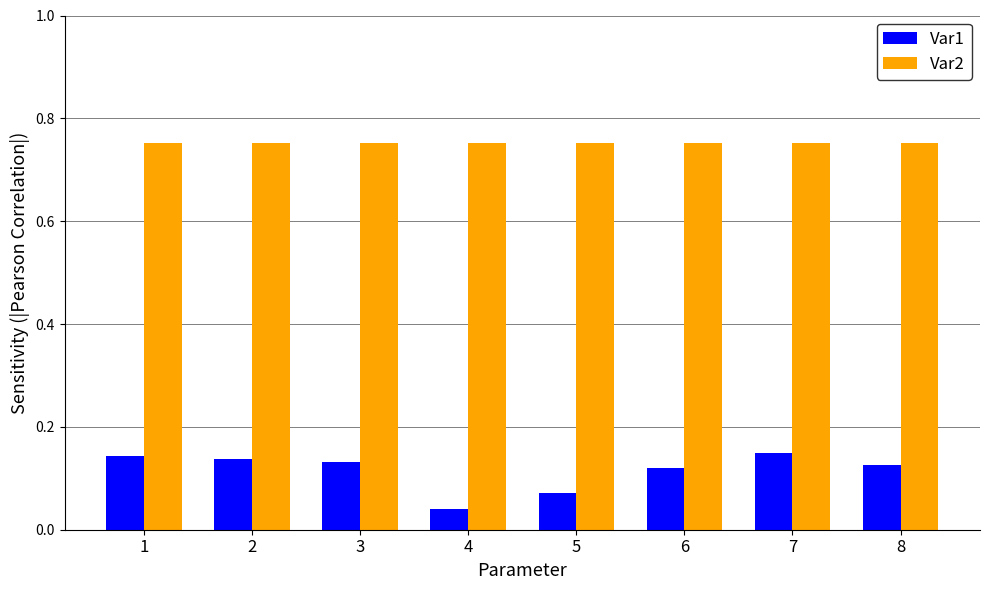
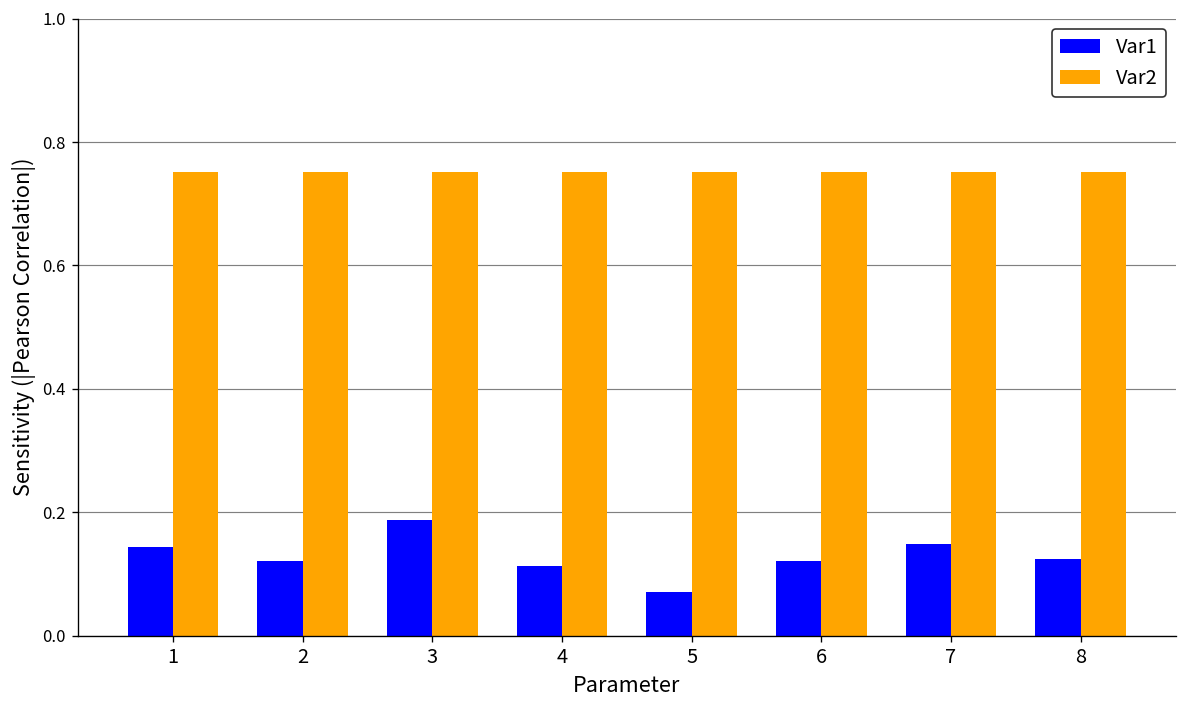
Var1, 2: 0.14 -> 0.12
Var1, 3: 0.13 -> 0.19
Var1, 4: 0.04 -> 0.11
